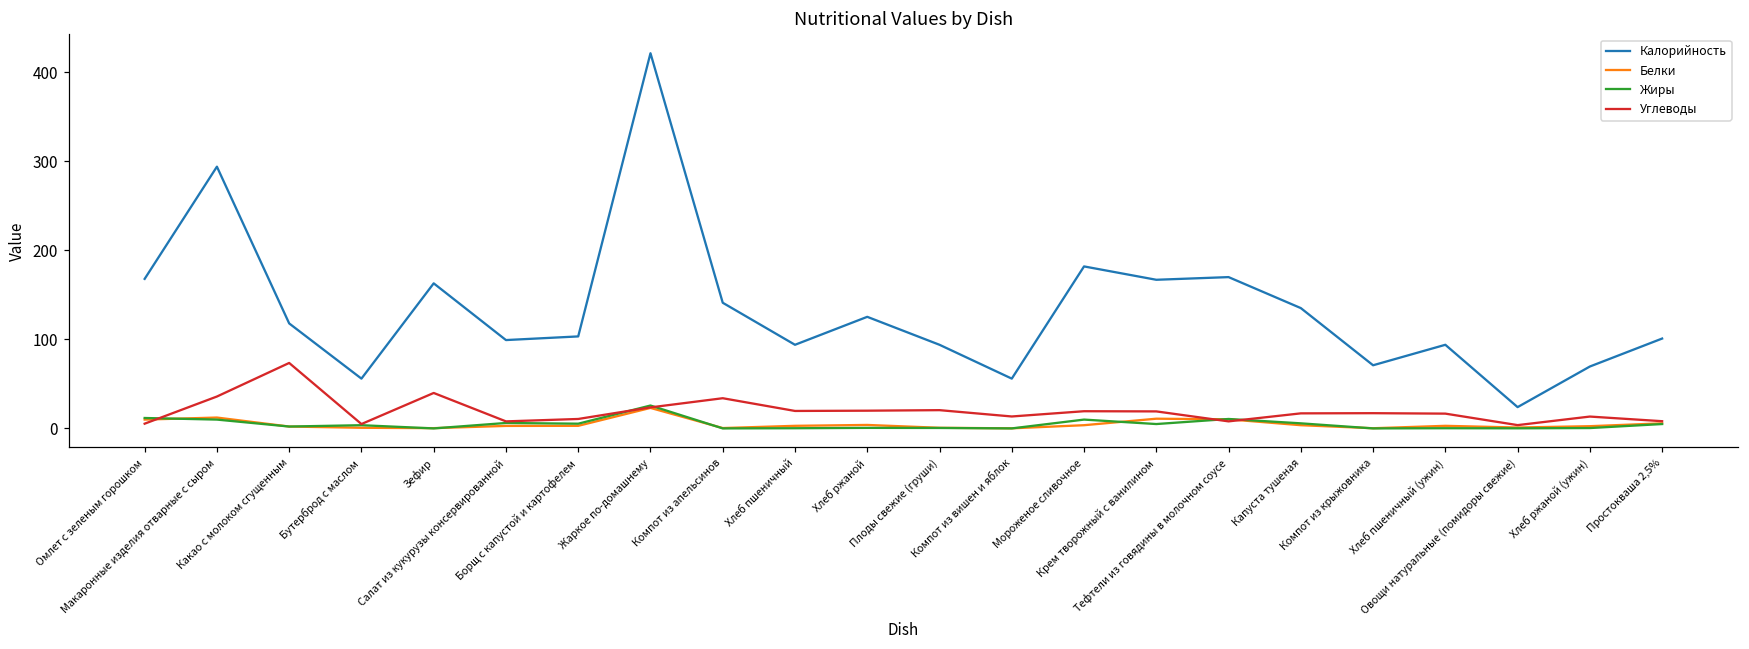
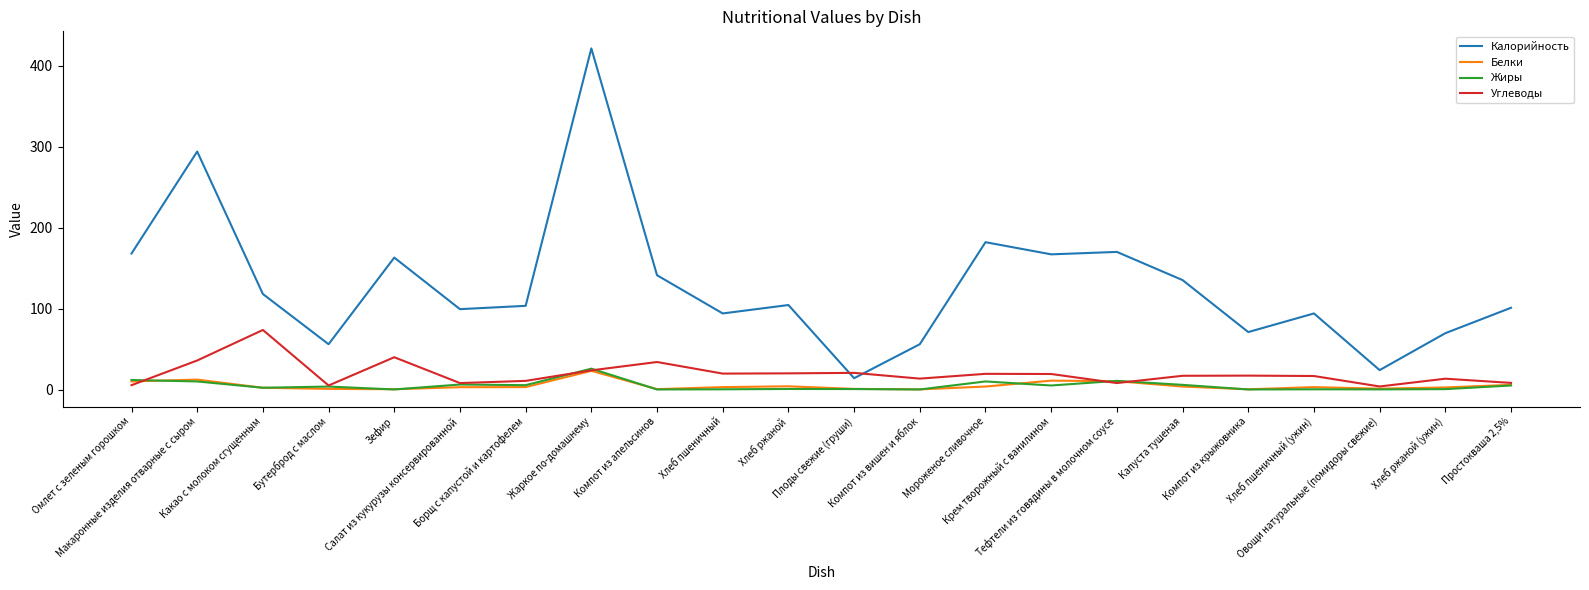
Калорийность, Хлеб ржаной: 130 -> 100
Калорийность, Плоды свежие (груши): 90 -> 10
